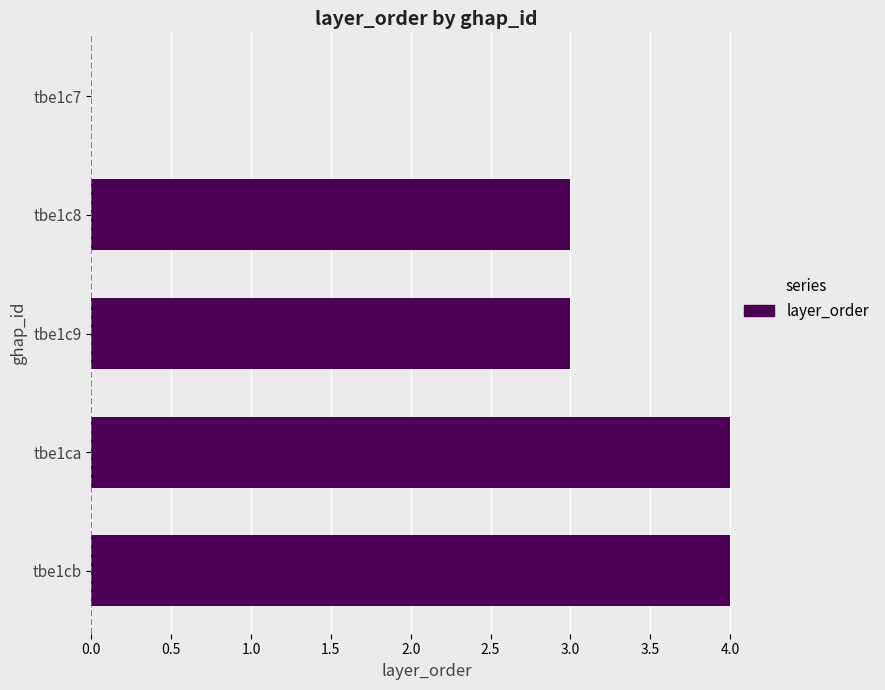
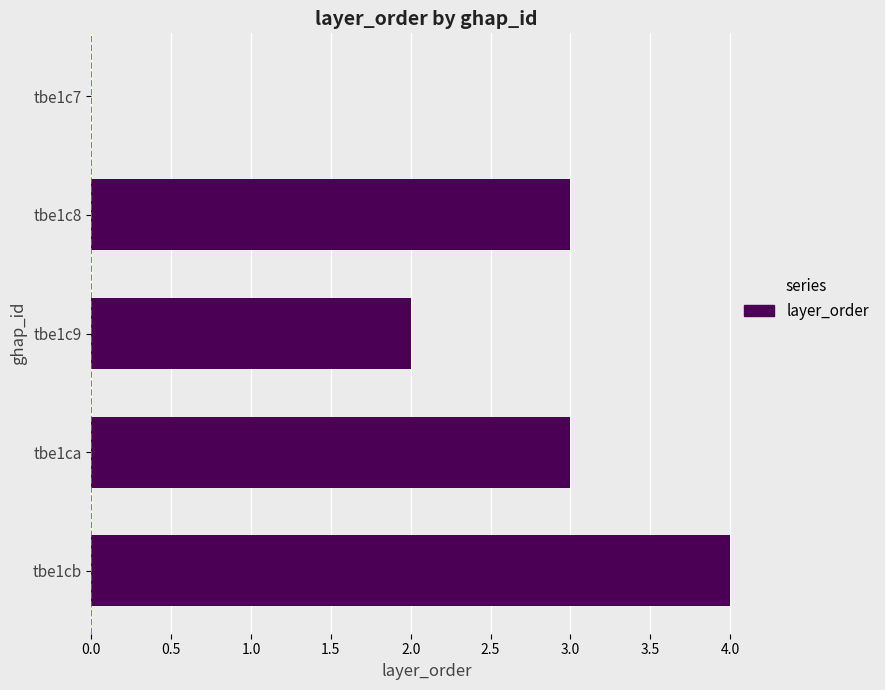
tbe1c9: 3 -> 2
tbe1ca: 4 -> 3
